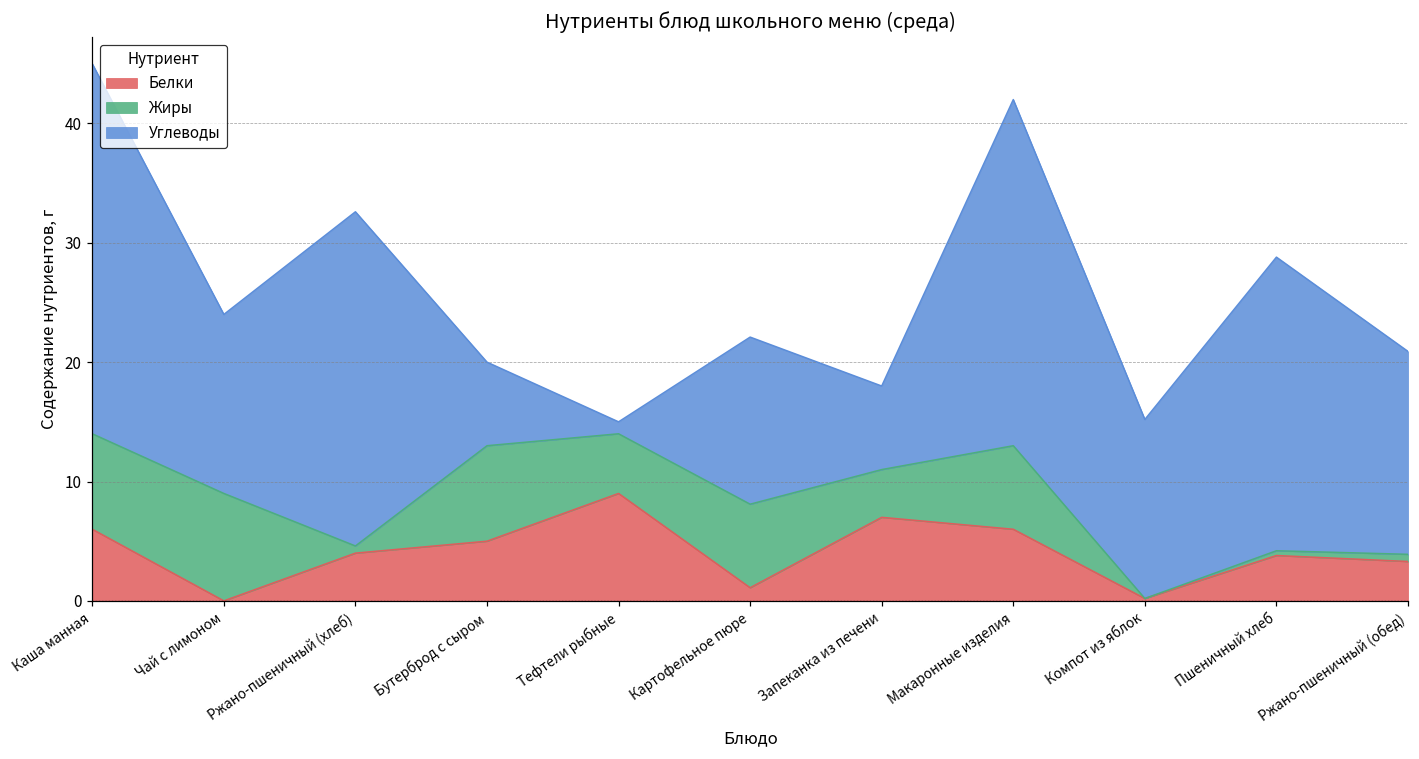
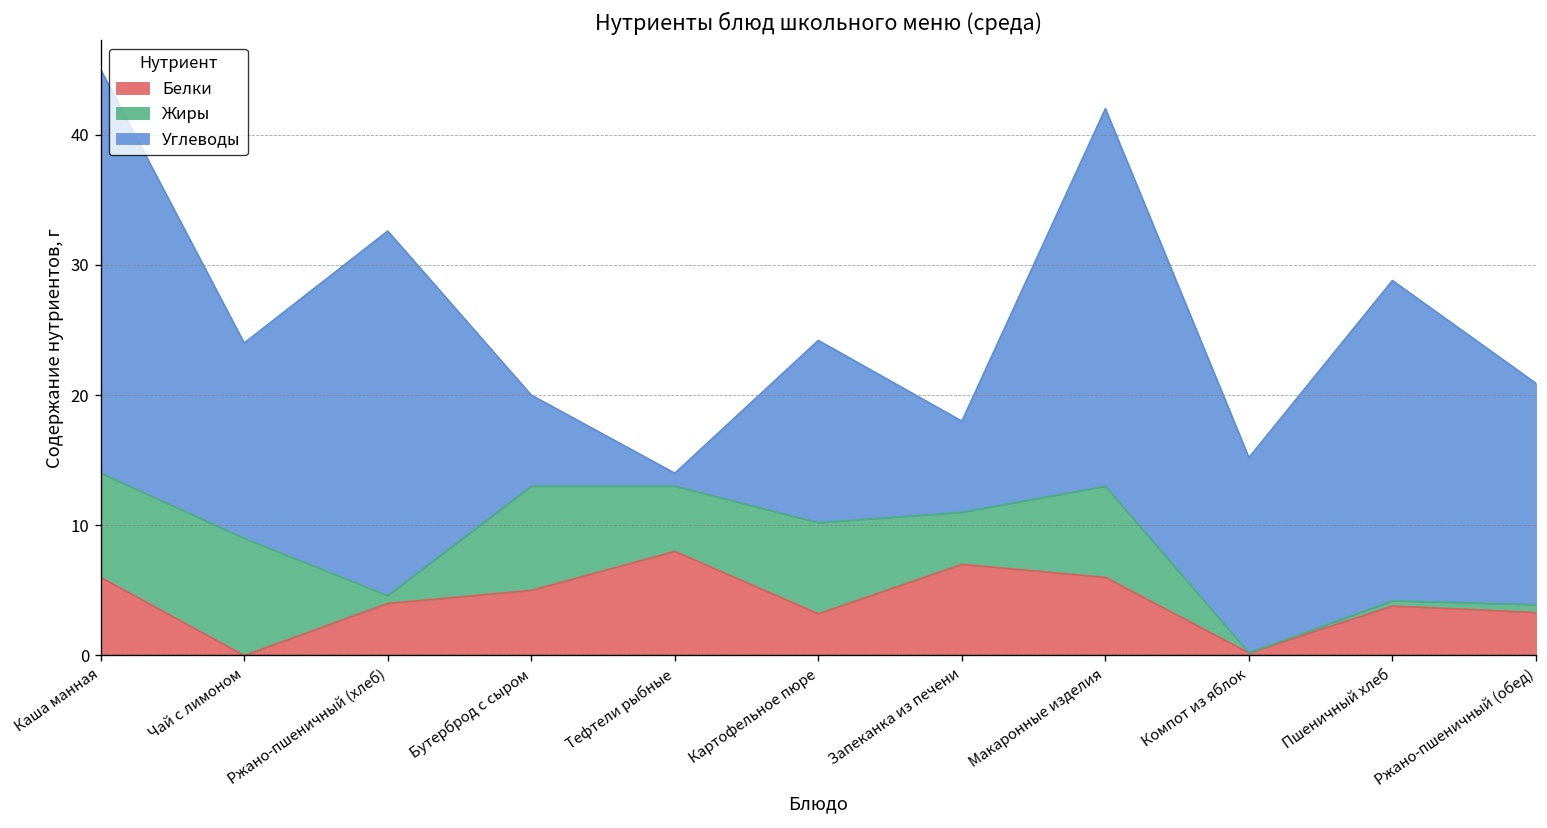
Белки, Тефтели рыбные: 9 -> 8
Белки, Картофельное пюре: 1.1 -> 3.2
